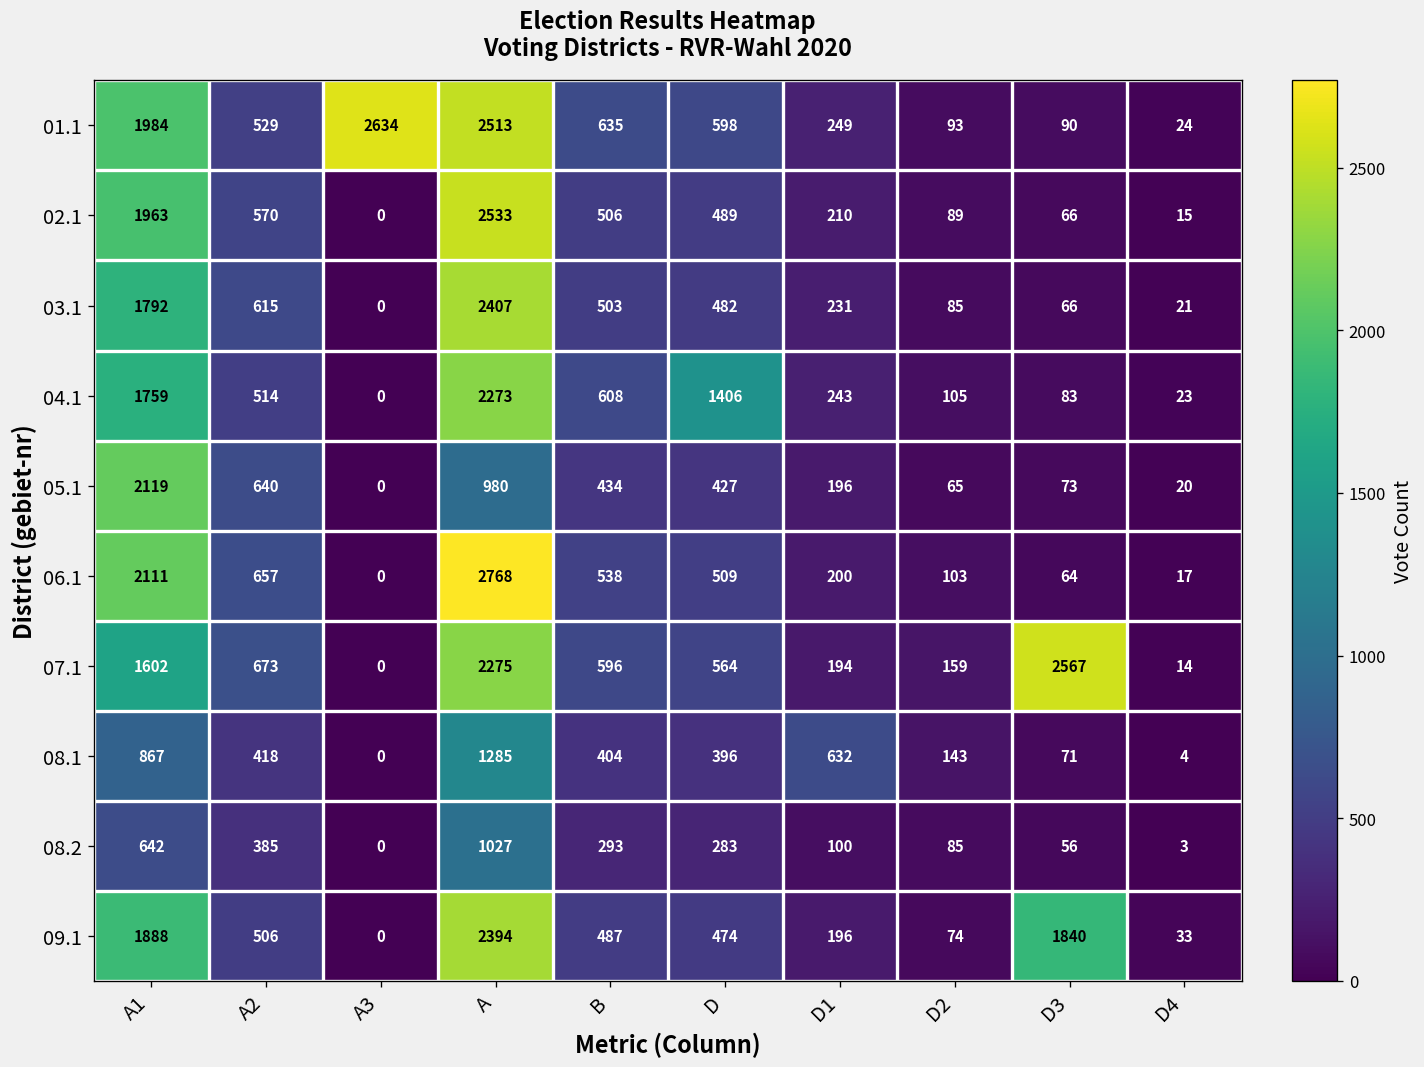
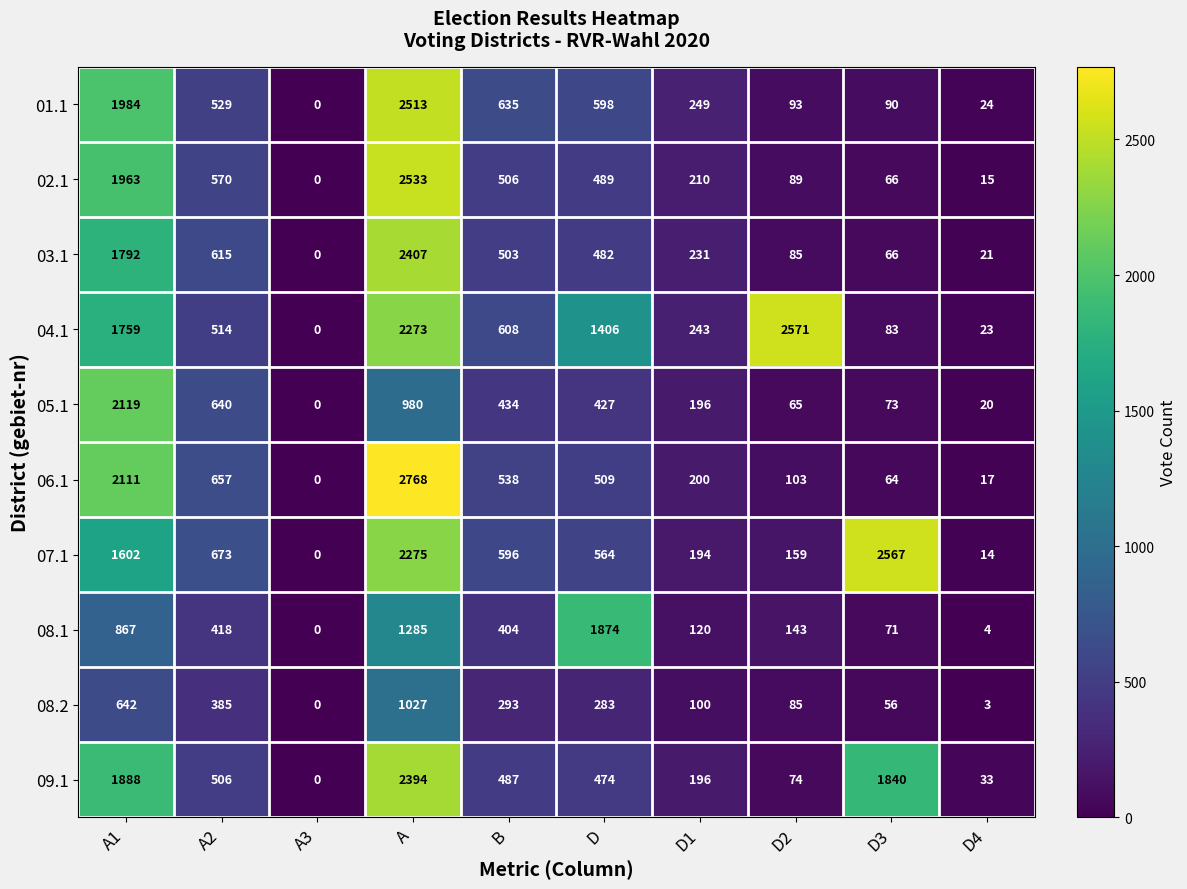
01.1, A3: 2634 -> 0
04.1, D2: 105 -> 2571
08.1, D: 396 -> 1874
08.1, D1: 632 -> 120
